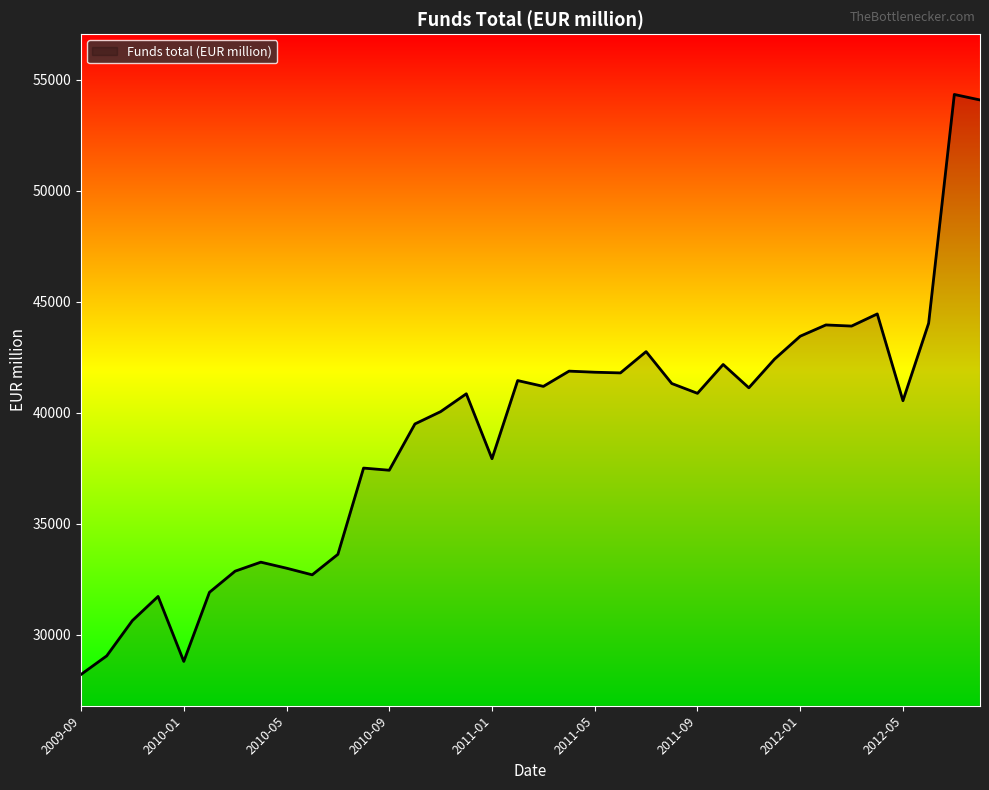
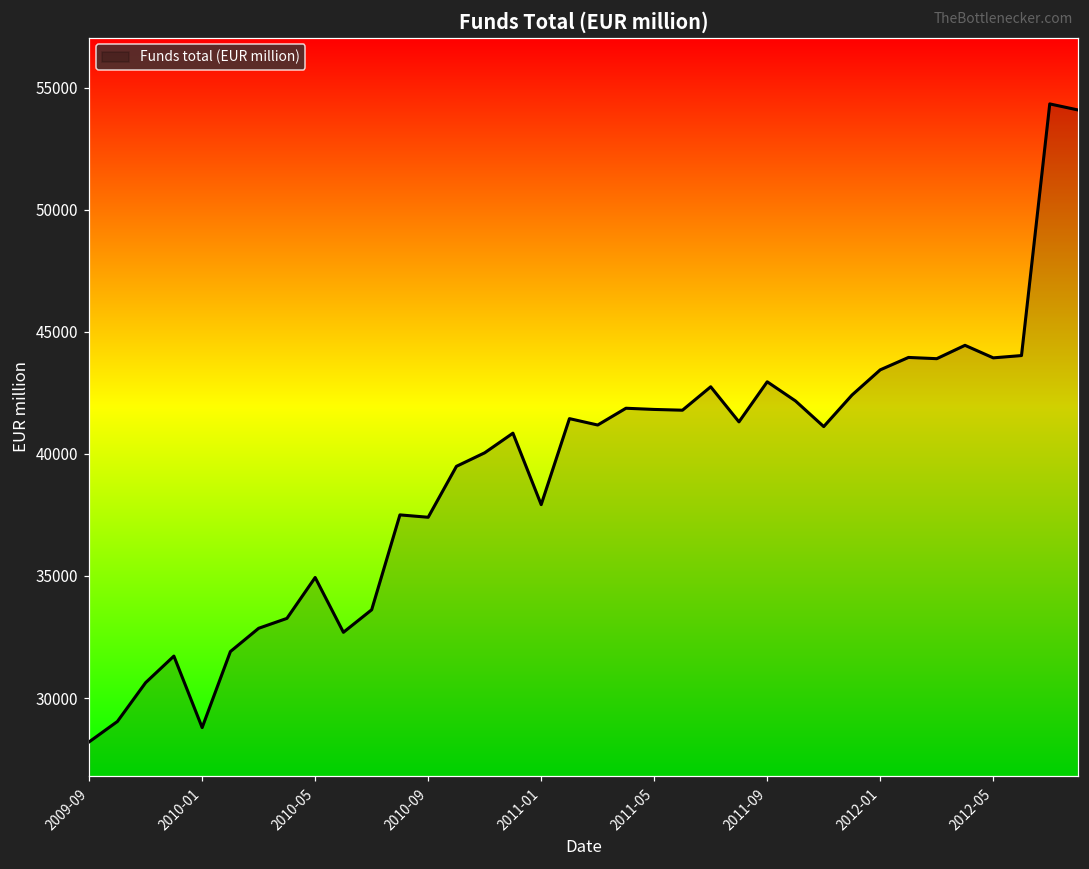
2010-05: 33000 -> 34900
2011-09: 40900 -> 43000
2012-05: 40500 -> 43900
